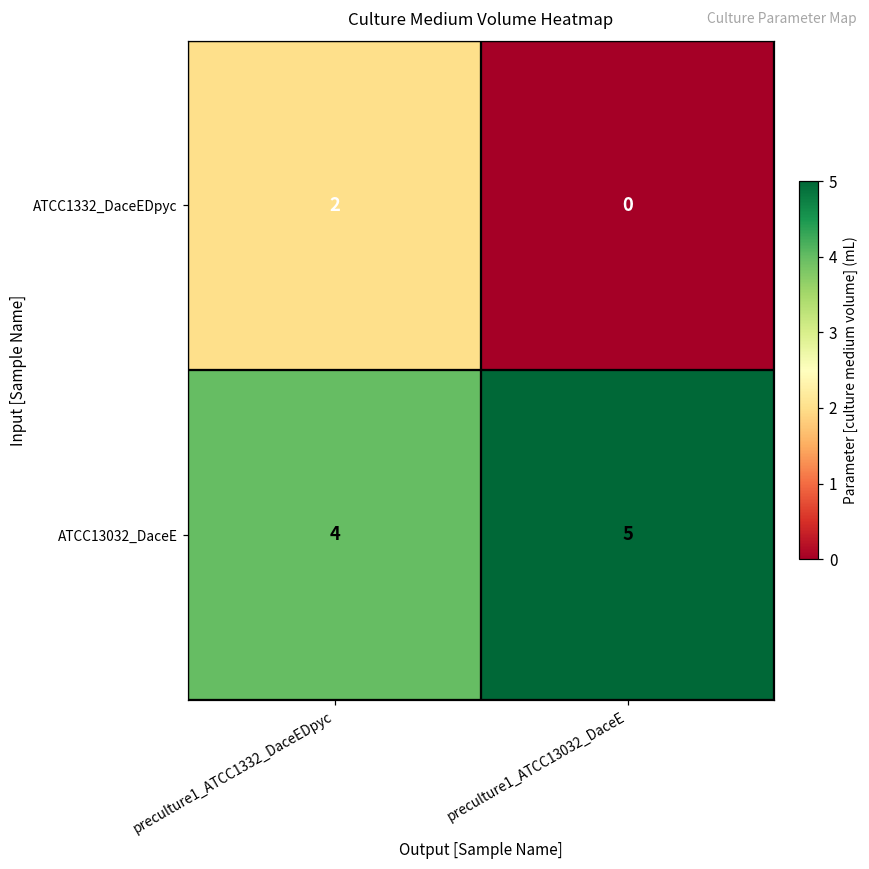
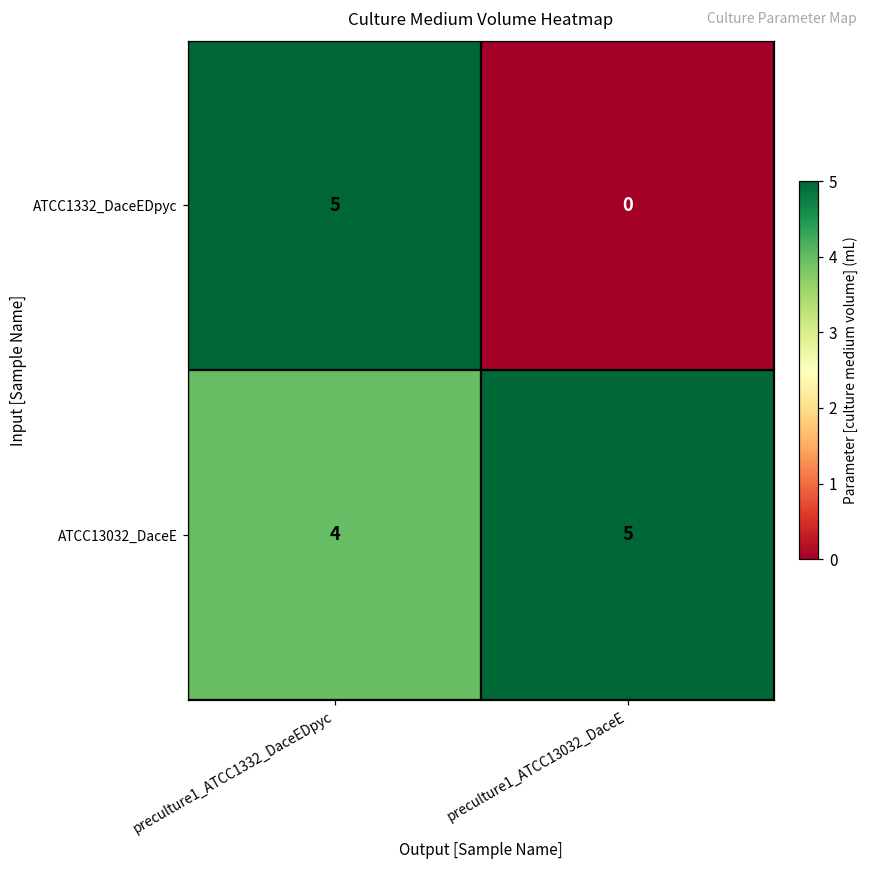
ATCC1332_DaceEDpyc, preculture1_ATCC1332_DaceEDpyc: 2 -> 5
